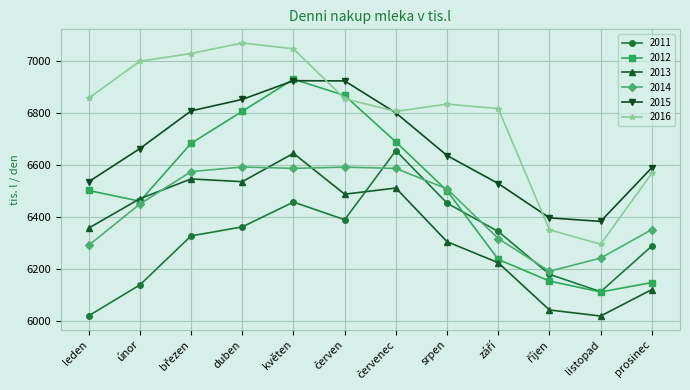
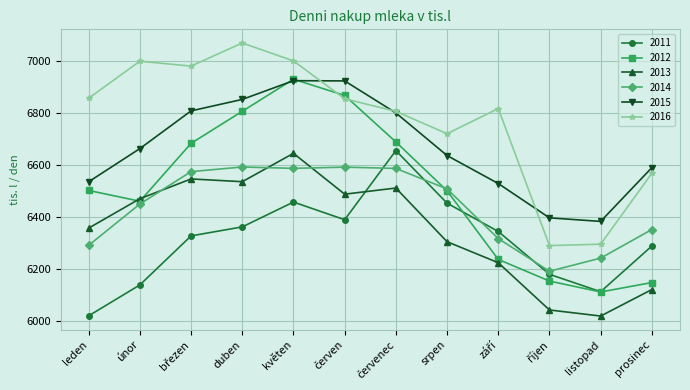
2016, březen: 7030 -> 6980
2016, květen: 7050 -> 7000
2016, srpen: 6830 -> 6720
2016, říjen: 6350 -> 6290
